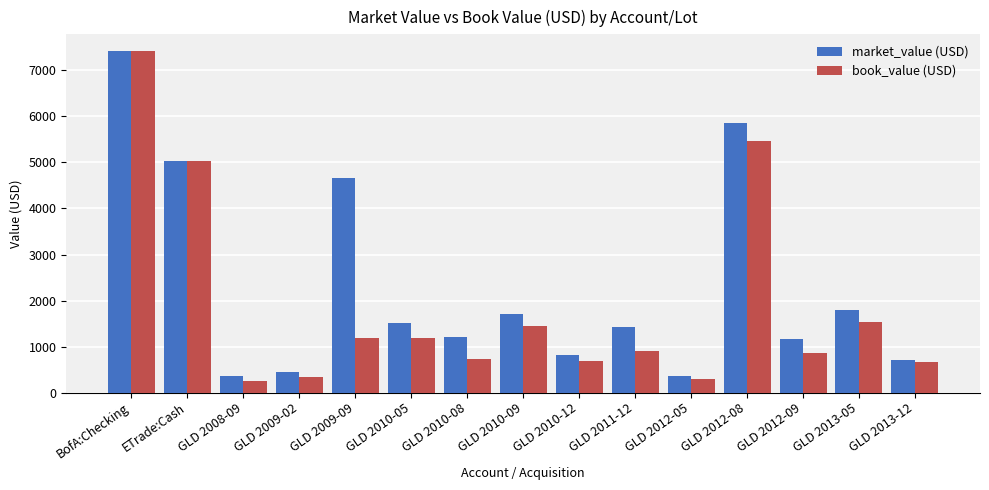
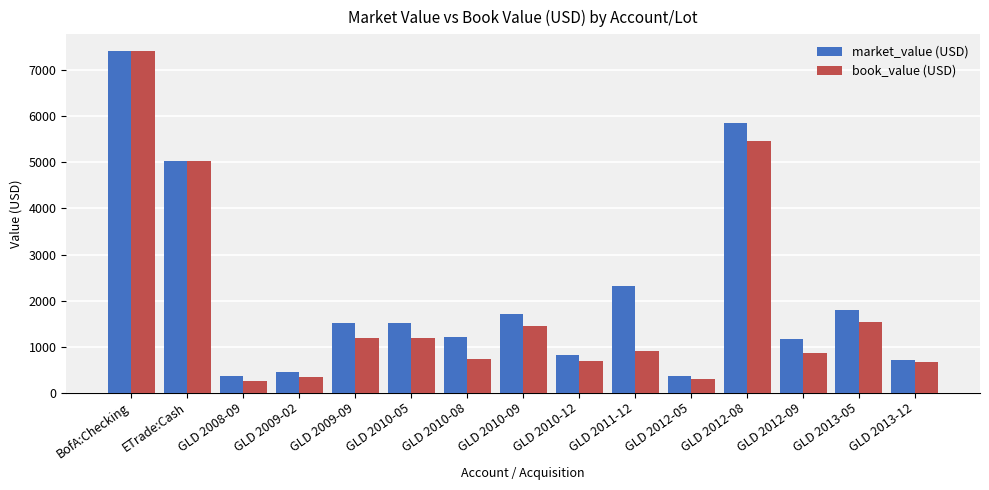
market_value (USD), GLD 2009-09: 4700 -> 1500
market_value (USD), GLD 2011-12: 1400 -> 2300
